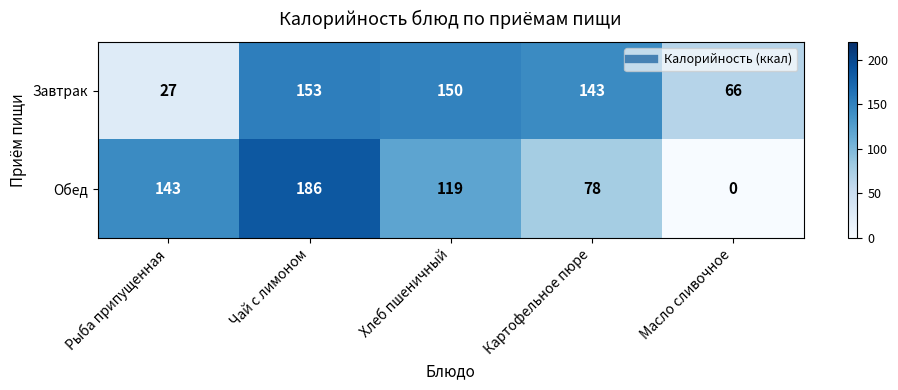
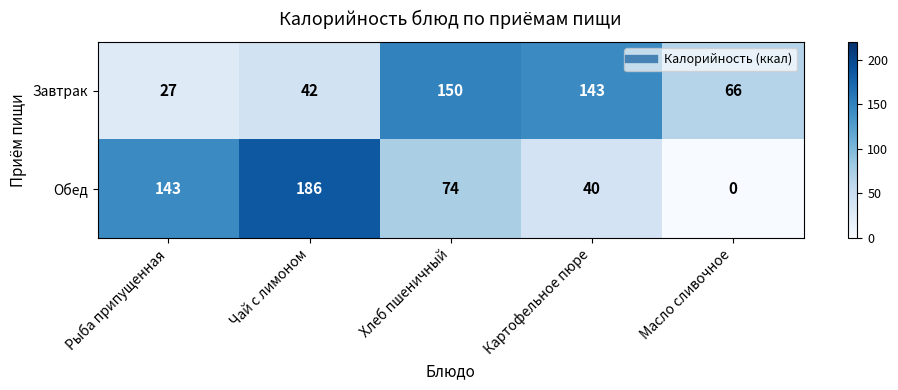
Завтрак, Чай с лимоном: 153 -> 42
Обед, Хлеб пшеничный: 119 -> 74
Обед, Картофельное пюре: 78 -> 40
